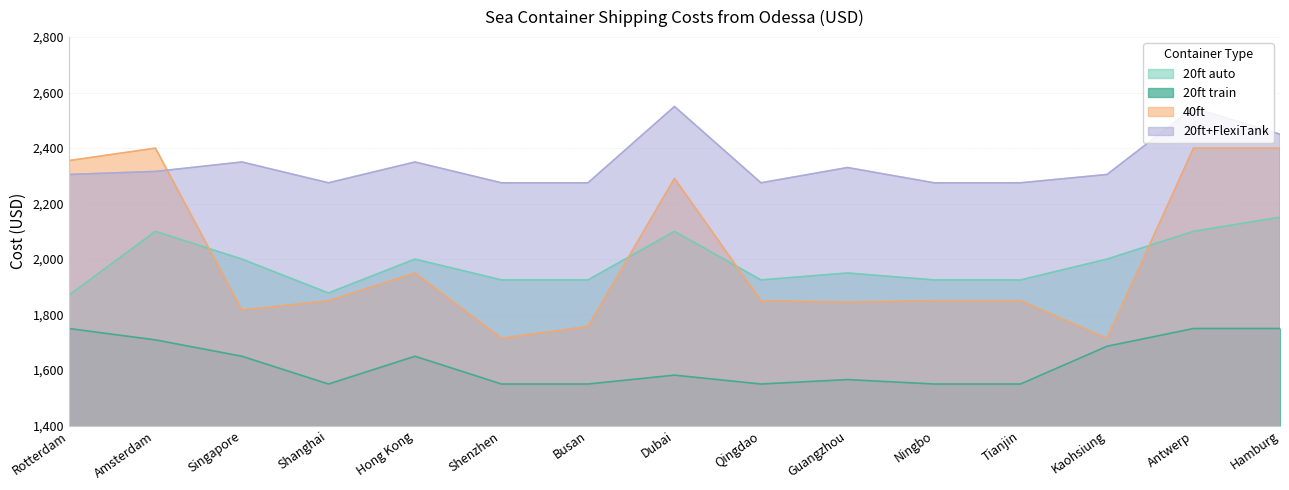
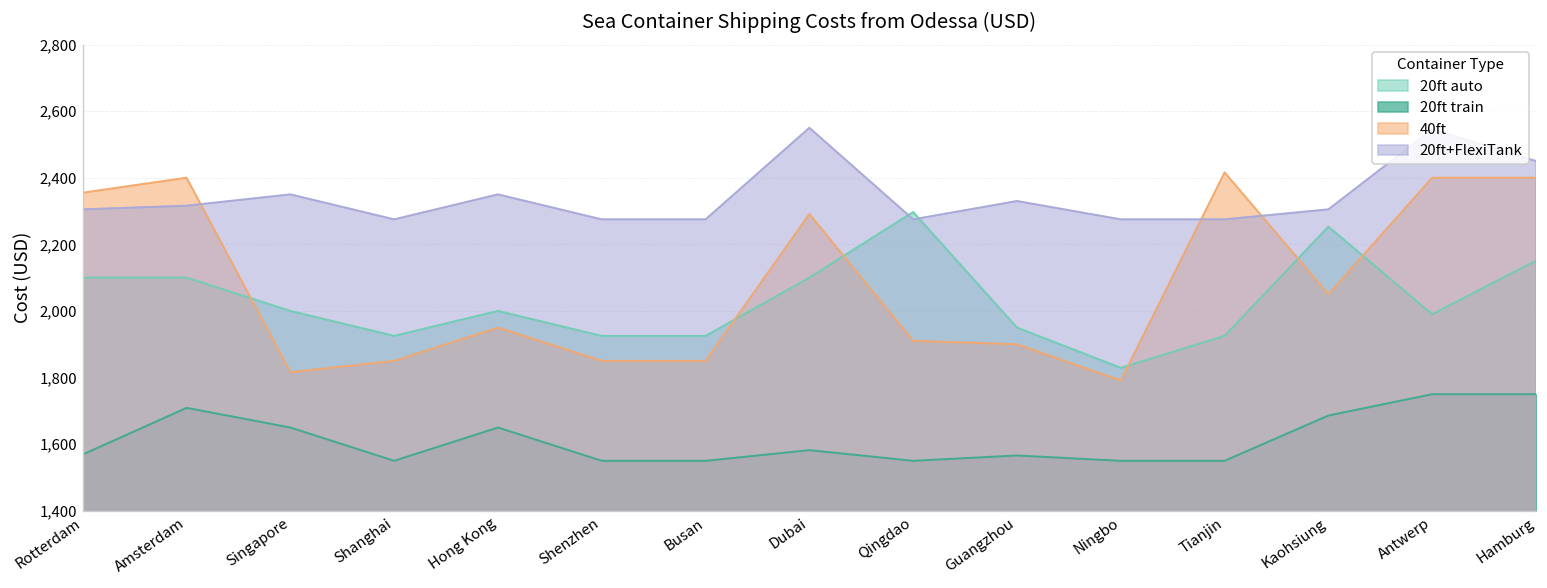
20ft auto, Rotterdam: 1,870 -> 2,100
20ft train, Rotterdam: 1,750 -> 1,570
20ft auto, Shanghai: 1,880 -> 1,930
40ft, Shenzhen: 1,720 -> 1,850
40ft, Busan: 1,760 -> 1,850
20ft auto, Qingdao: 1,930 -> 2,300
40ft, Qingdao: 1,850 -> 1,910
40ft, Guangzhou: 1,850 -> 1,900
20ft auto, Ningbo: 1,930 -> 1,830
40ft, Ningbo: 1,850 -> 1,790
40ft, Tianjin: 1,850 -> 2,420
20ft auto, Kaohsiung: 2,000 -> 2,250
40ft, Kaohsiung: 1,710 -> 2,050
20ft auto, Antwerp: 2,100 -> 1,990
